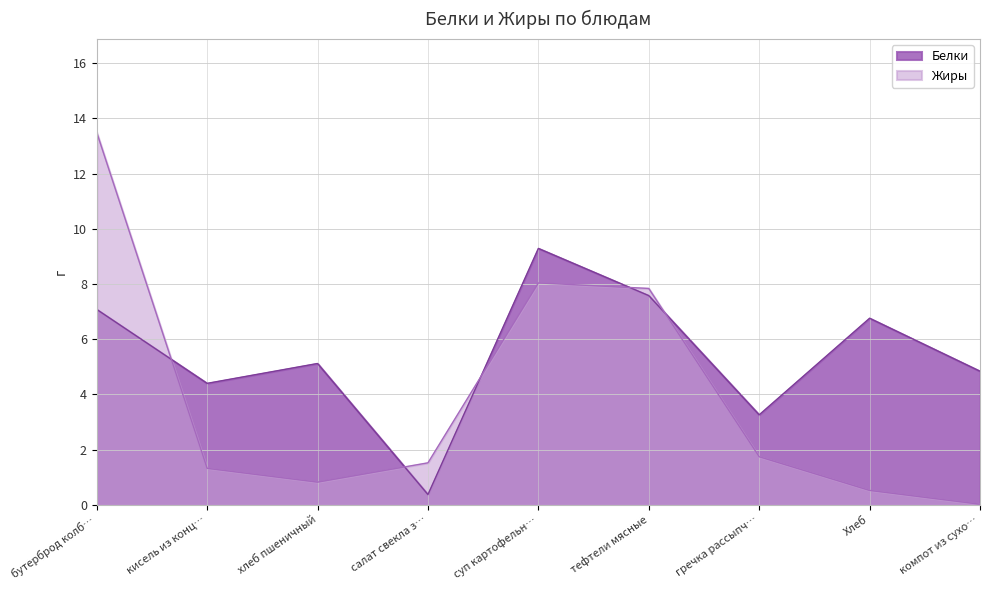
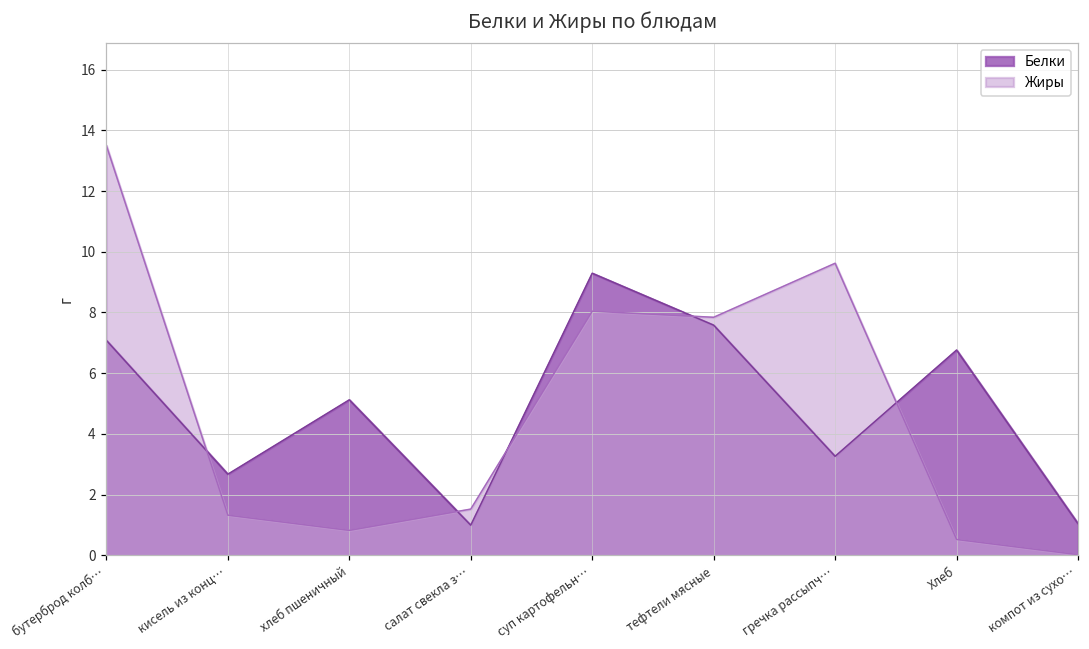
Белки, кисель из конц…: 4.4 -> 2.7
Белки, салат свекла з…: 0.4 -> 1.0
Жиры, гречка рассыпч…: 1.7 -> 9.6
Белки, компот из сухо…: 4.8 -> 1.0
